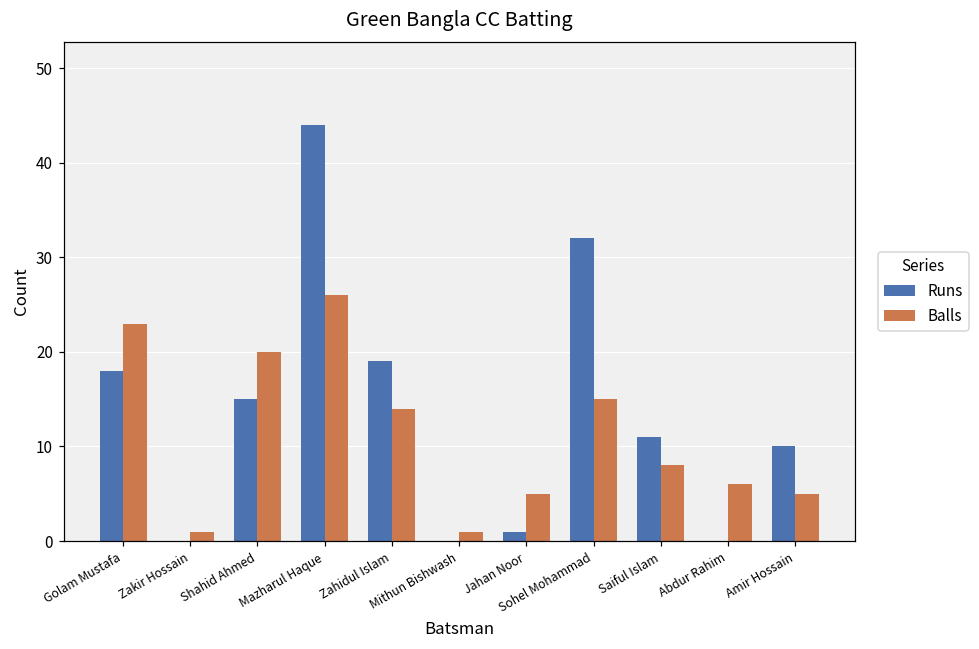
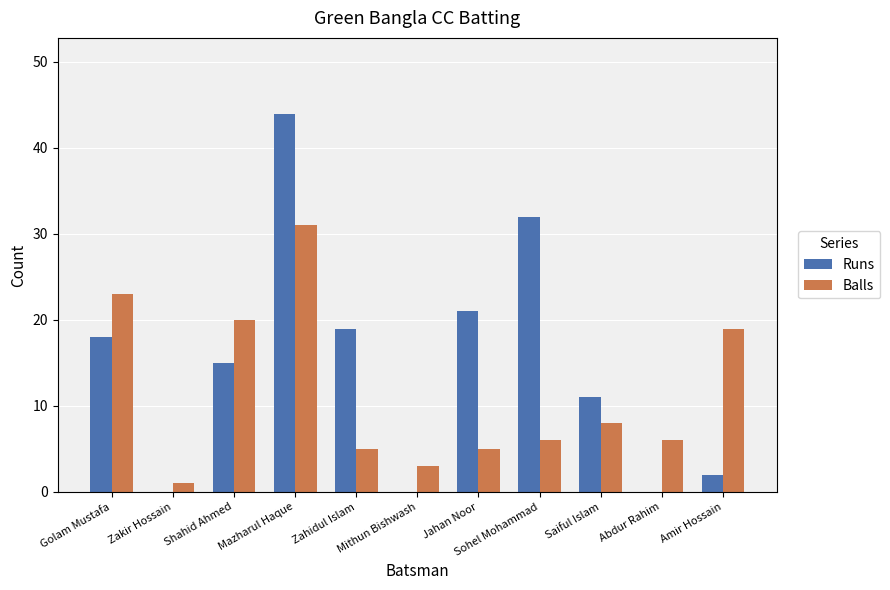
Balls, Mazharul Haque: 26 -> 31
Balls, Zahidul Islam: 14 -> 5
Balls, Mithun Bishwash: 1 -> 3
Runs, Jahan Noor: 1 -> 21
Balls, Sohel Mohammad: 15 -> 6
Runs, Amir Hossain: 10 -> 2
Balls, Amir Hossain: 5 -> 19
